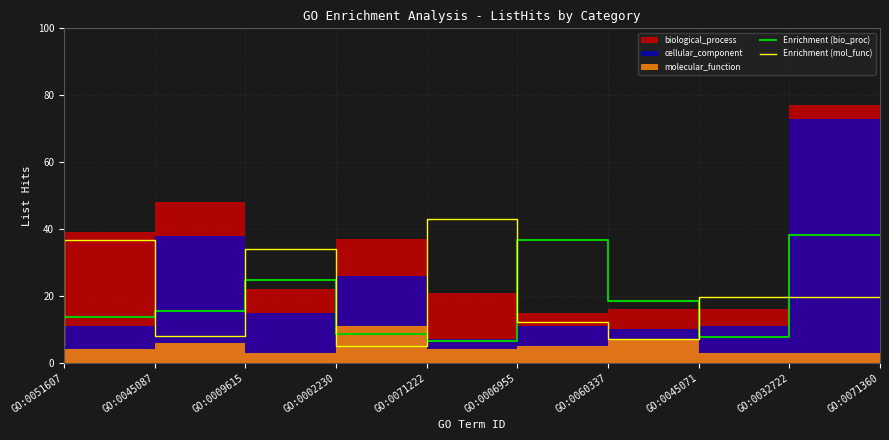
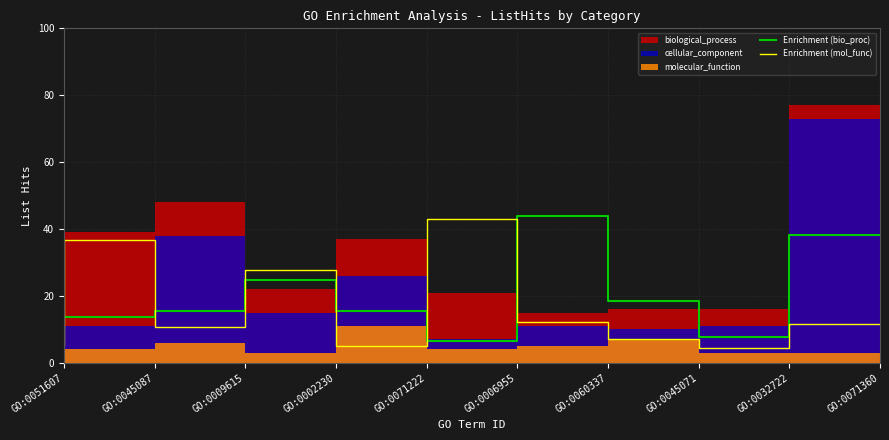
Enrichment (mol_func), GO:0009615: 8 -> 11
Enrichment (mol_func), GO:0002230: 34 -> 28
Enrichment (bio_proc), GO:0071222: 9 -> 16
Enrichment (bio_proc), GO:0060337: 37 -> 44
Enrichment (mol_func), GO:0032722: 20 -> 5
Enrichment (mol_func), GO:0071360: 20 -> 12
